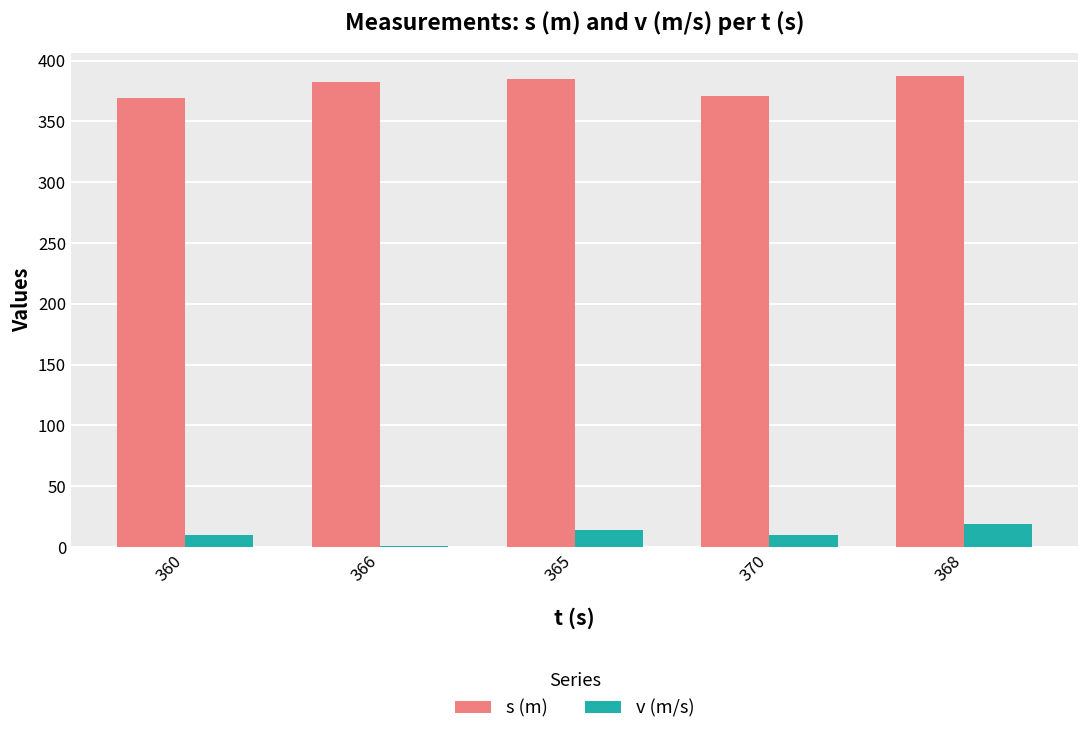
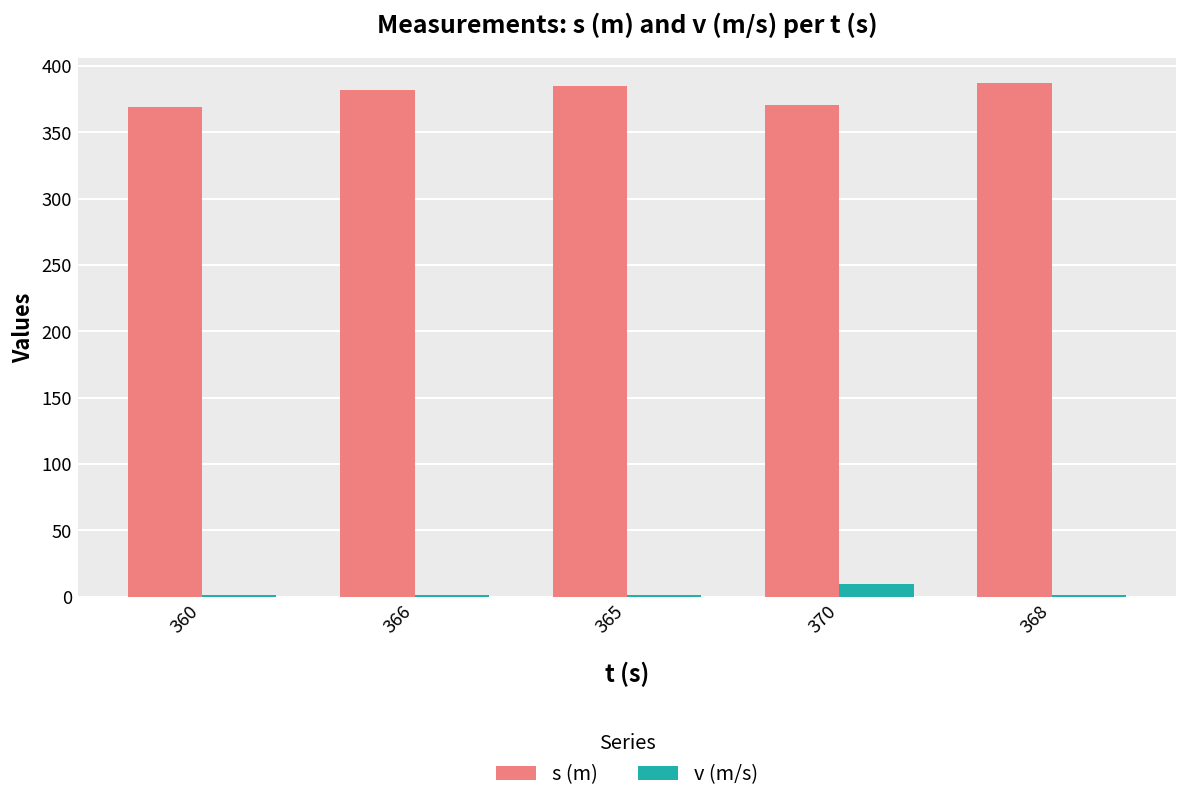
v (m/s), 360: 10 -> 1
v (m/s), 365: 14 -> 1
v (m/s), 368: 19 -> 1
